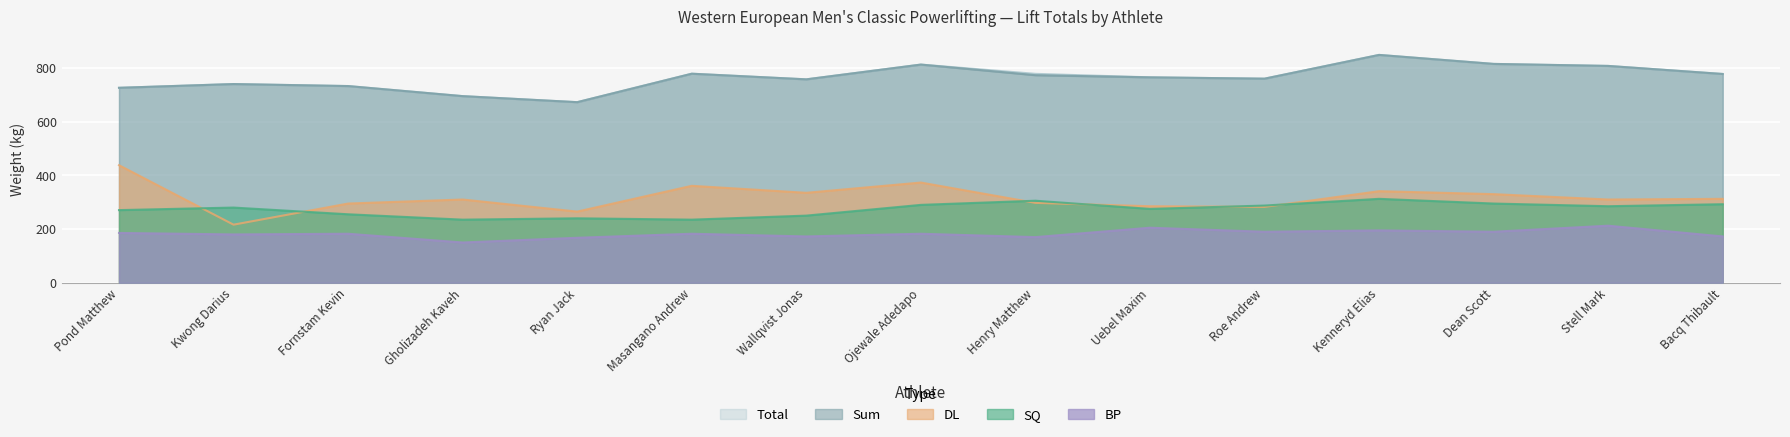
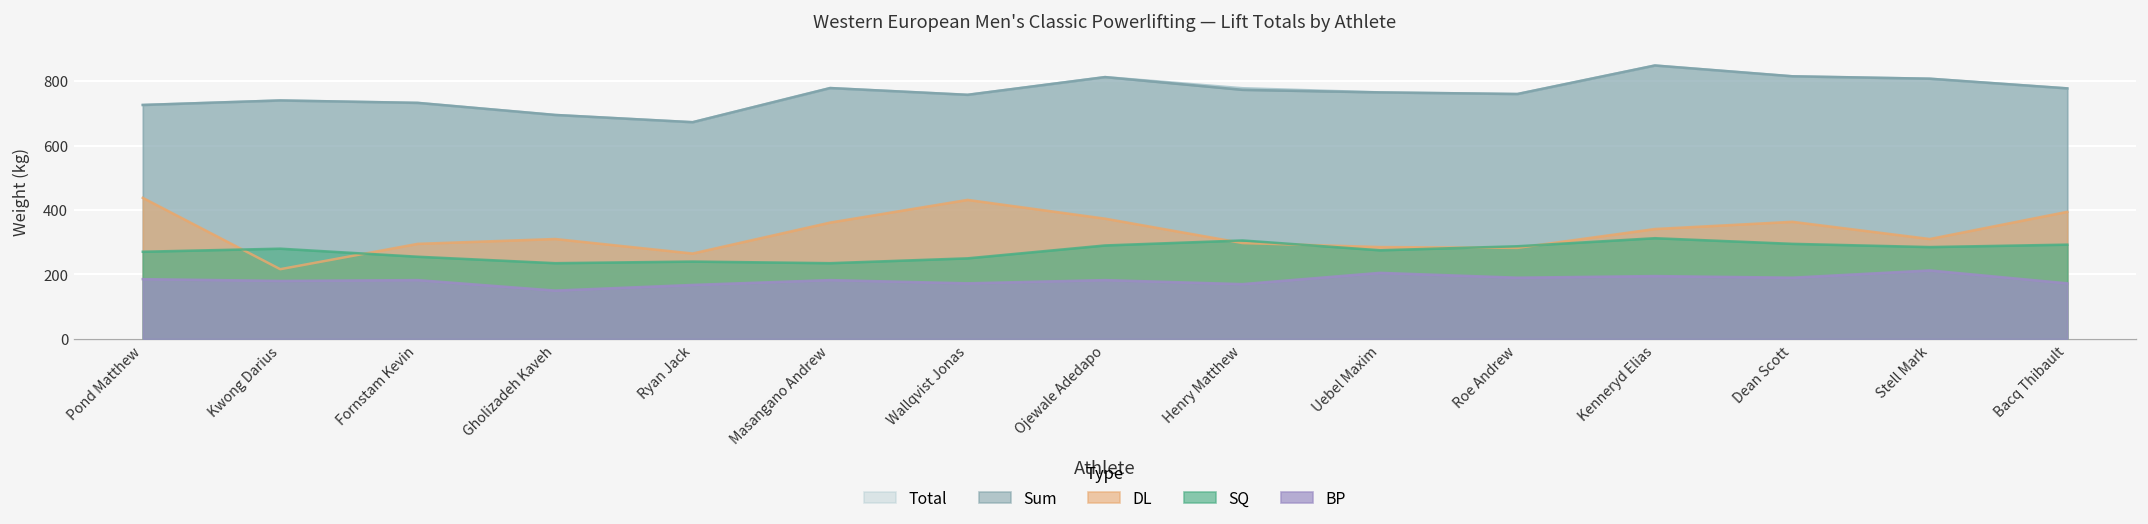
DL, Wallqvist Jonas: 340 -> 430
DL, Dean Scott: 330 -> 360
DL, Bacq Thibault: 310 -> 390
